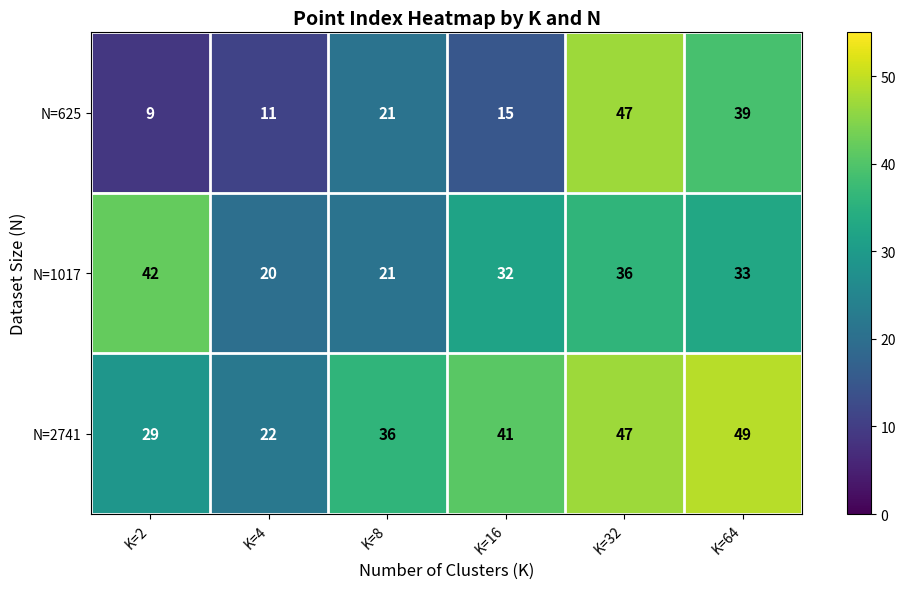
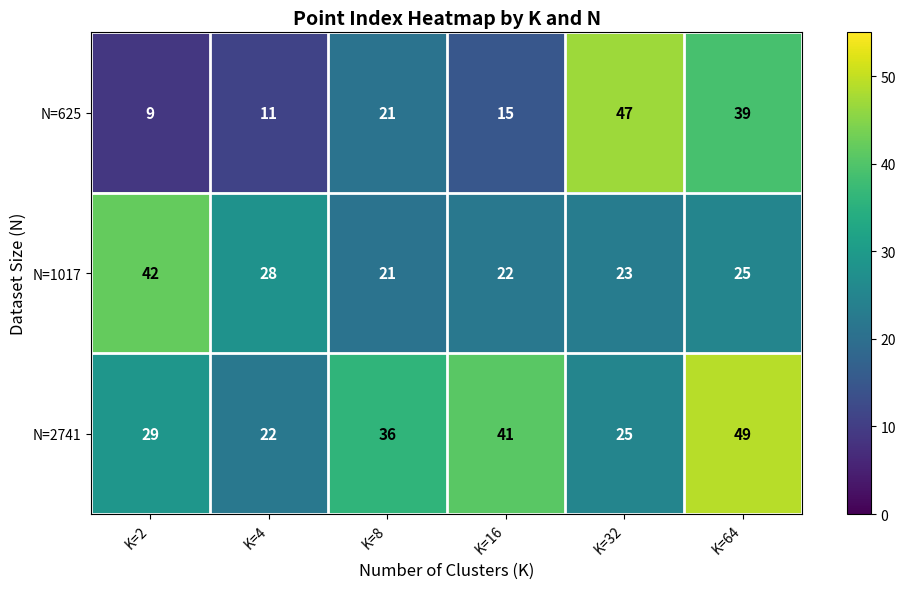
N=1017, K=4: 20 -> 28
N=1017, K=16: 32 -> 22
N=1017, K=32: 36 -> 23
N=1017, K=64: 33 -> 25
N=2741, K=32: 47 -> 25
